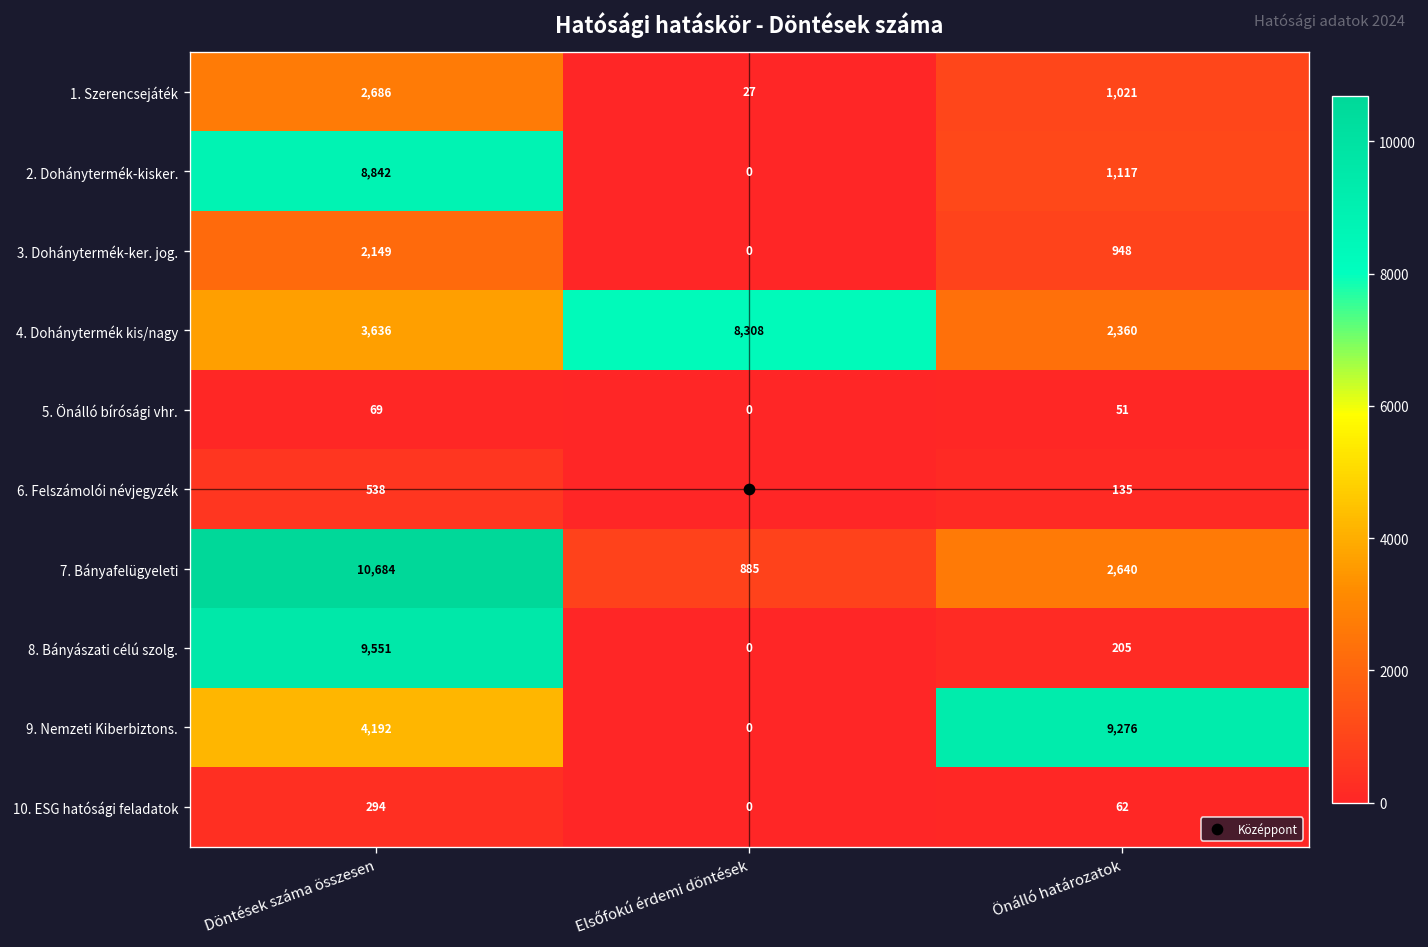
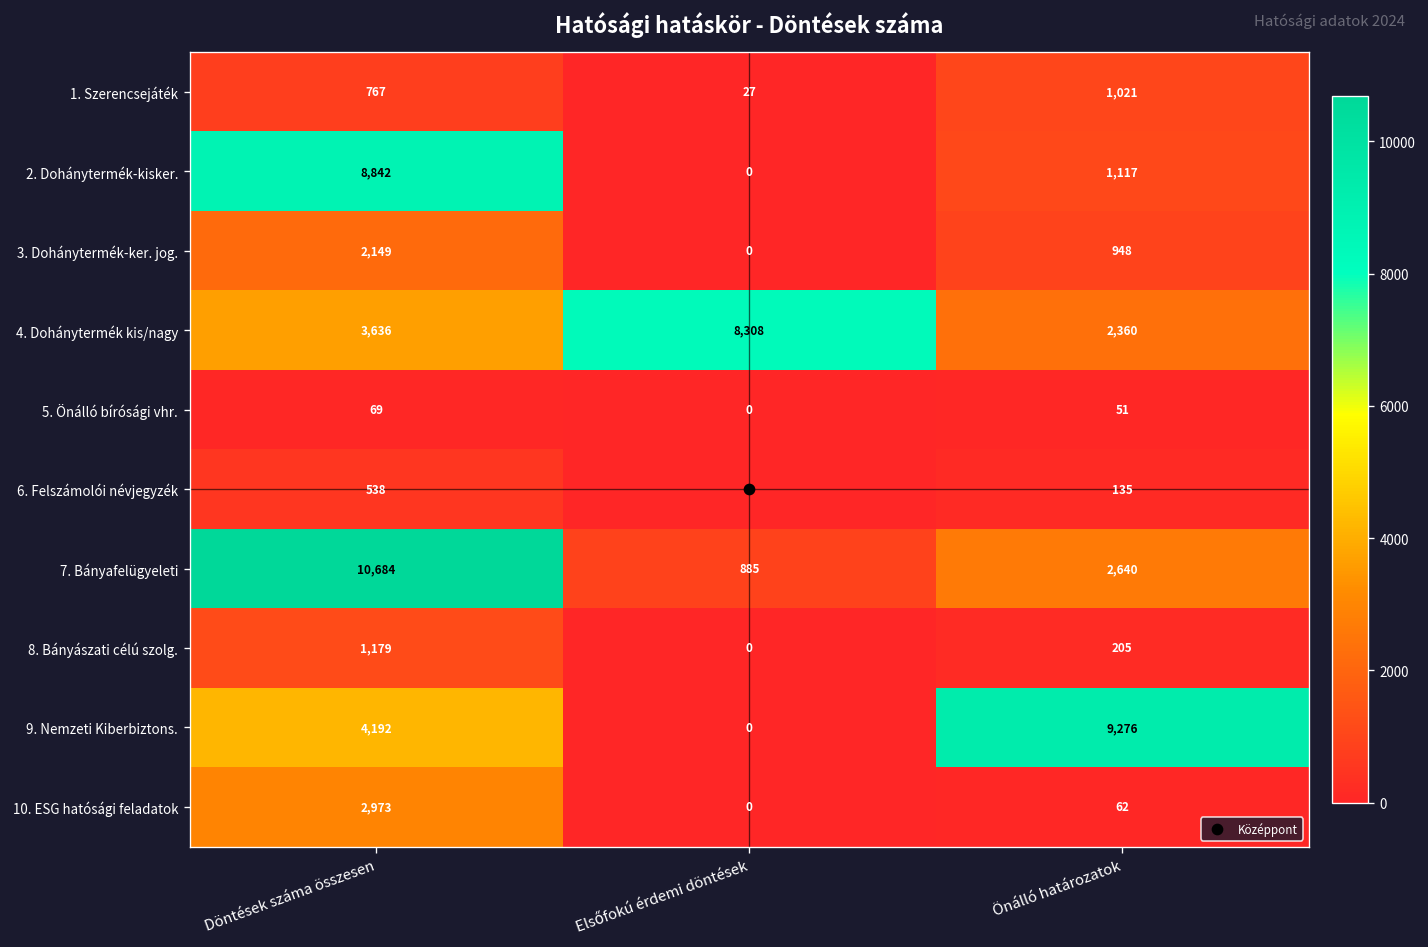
1. Szerencsejáték, Döntések száma összesen: 2,686 -> 767
8. Bányászati célú szolg., Döntések száma összesen: 9,551 -> 1,179
10. ESG hatósági feladatok, Döntések száma összesen: 294 -> 2,973
